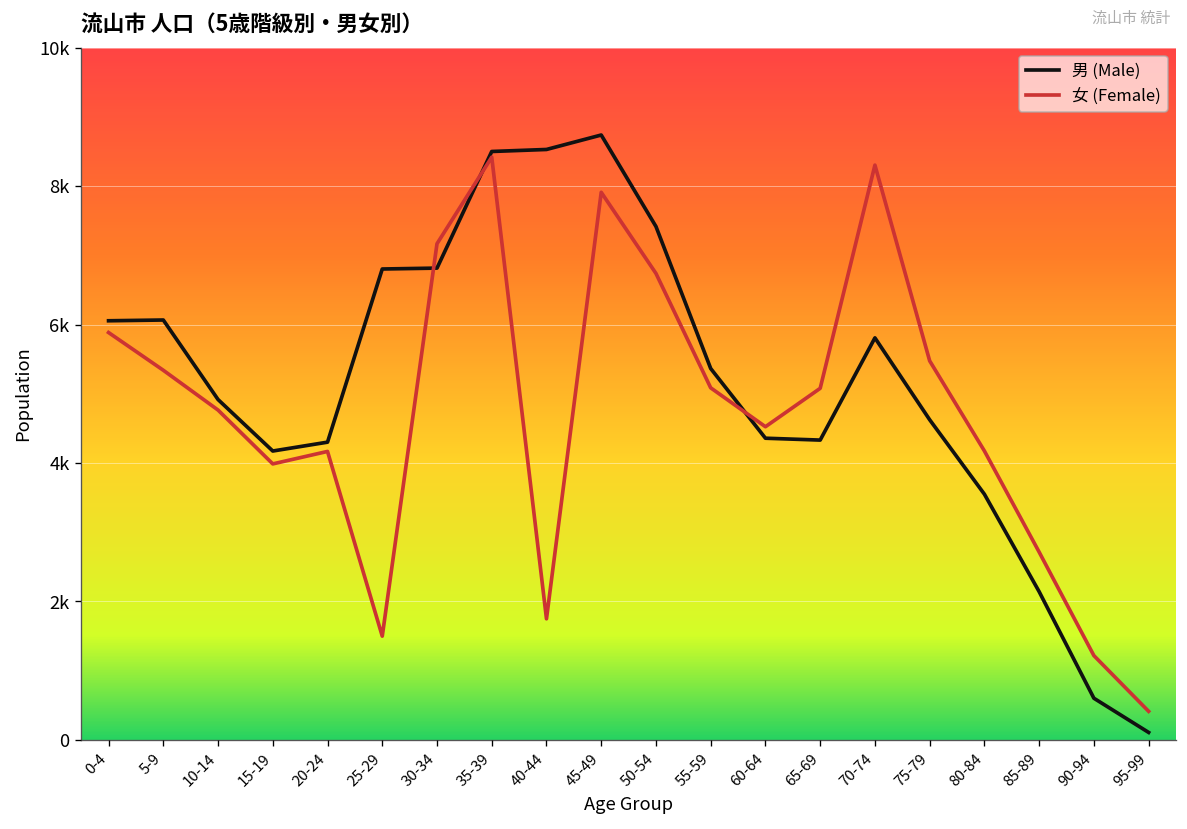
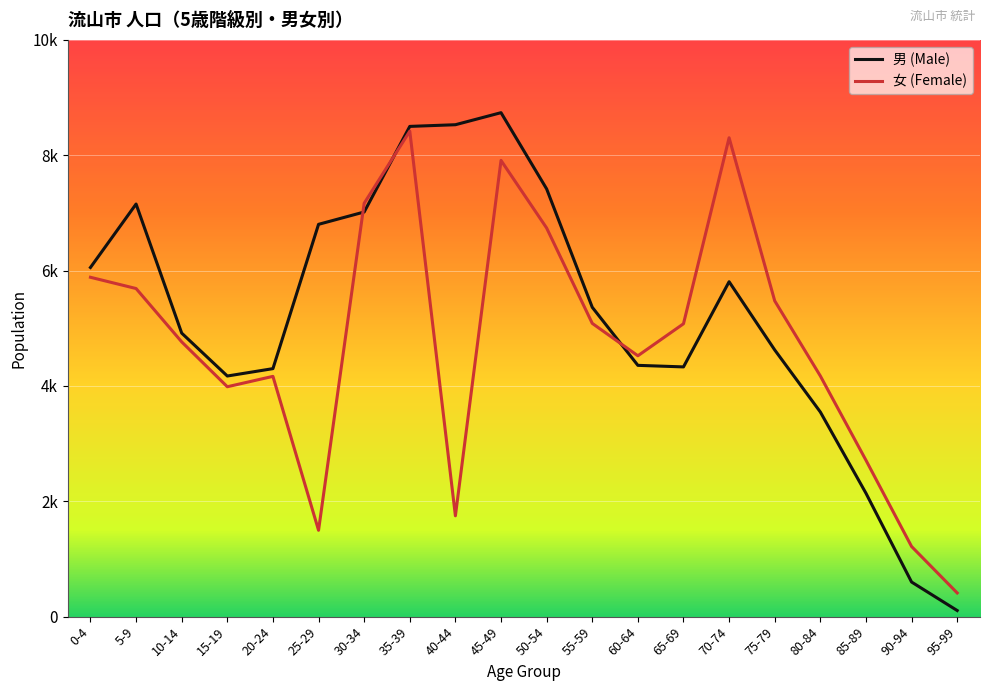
男 (Male), 5-9: 6100 -> 7200
女 (Female), 5-9: 5300 -> 5700
男 (Male), 30-34: 6800 -> 7000
